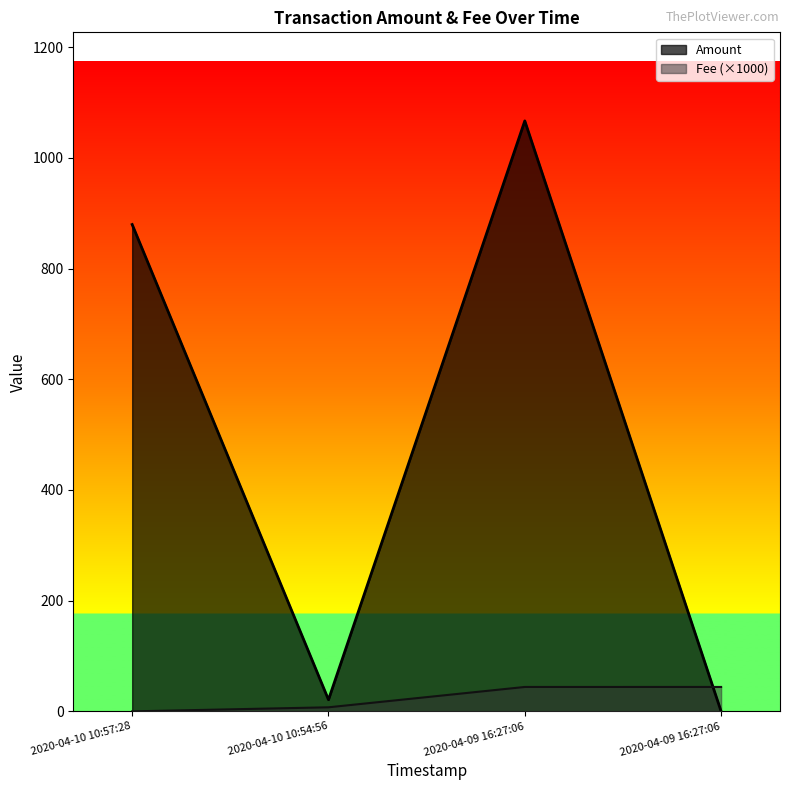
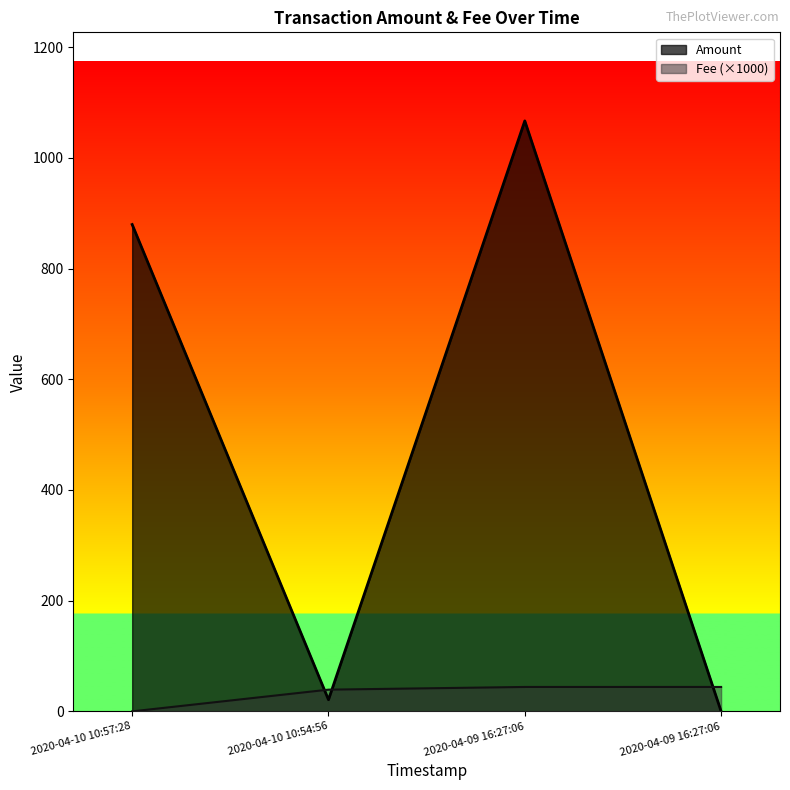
Fee (×1000), 2020-04-10 10:54:56: 10 -> 40
